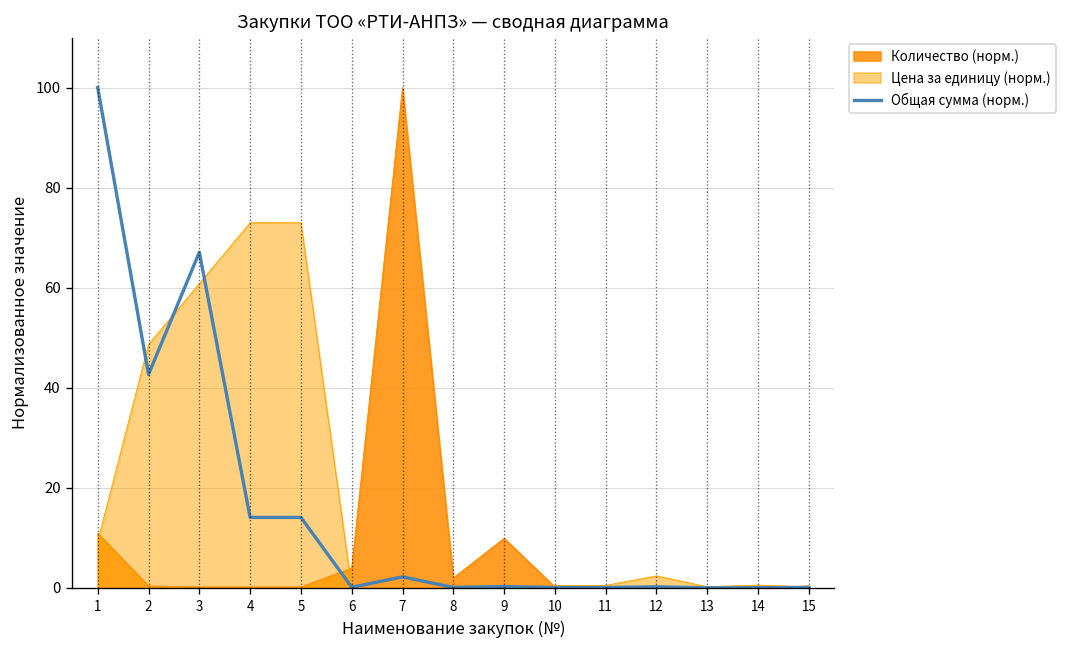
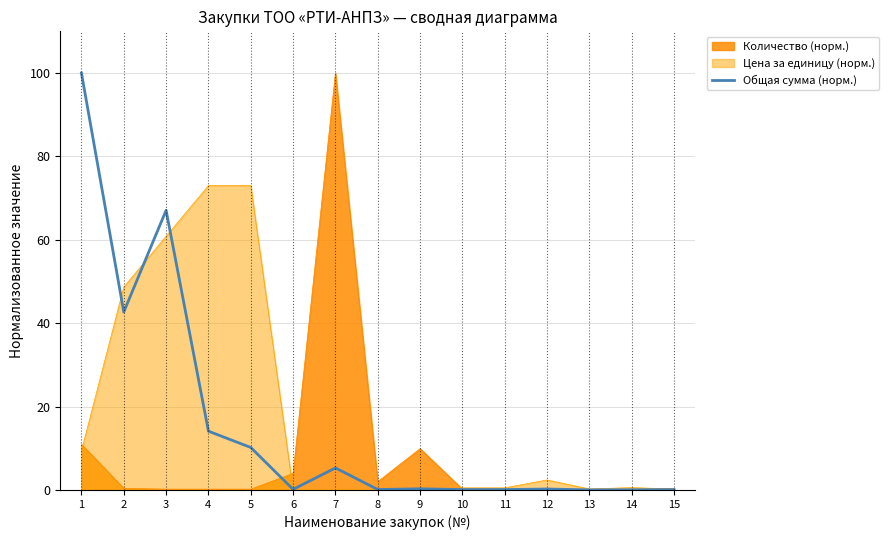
Общая сумма (норм.), 5: 14 -> 10
Общая сумма (норм.), 7: 2 -> 5
